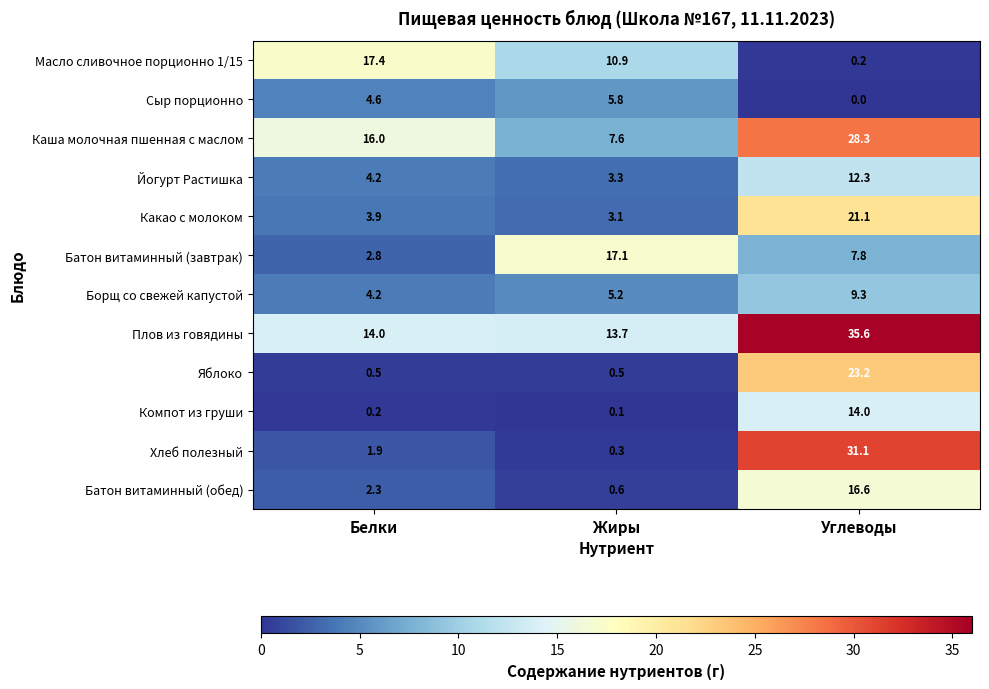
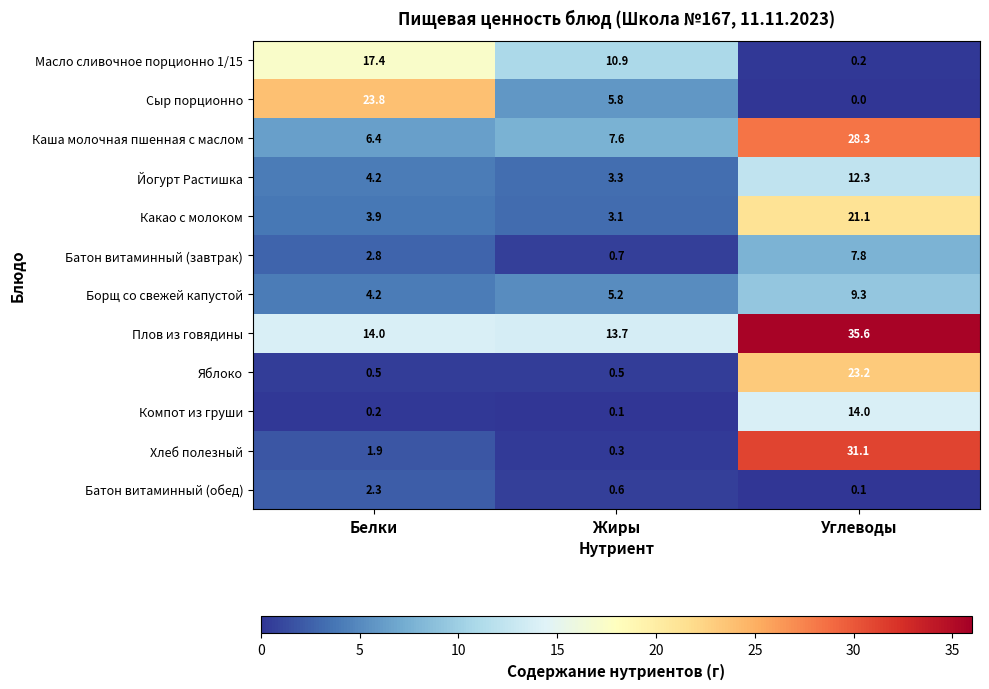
Сыр порционно, Белки: 4.6 -> 23.8
Каша молочная пшенная с маслом, Белки: 16.0 -> 6.4
Батон витаминный (завтрак), Жиры: 17.1 -> 0.7
Батон витаминный (обед), Углеводы: 16.6 -> 0.1
